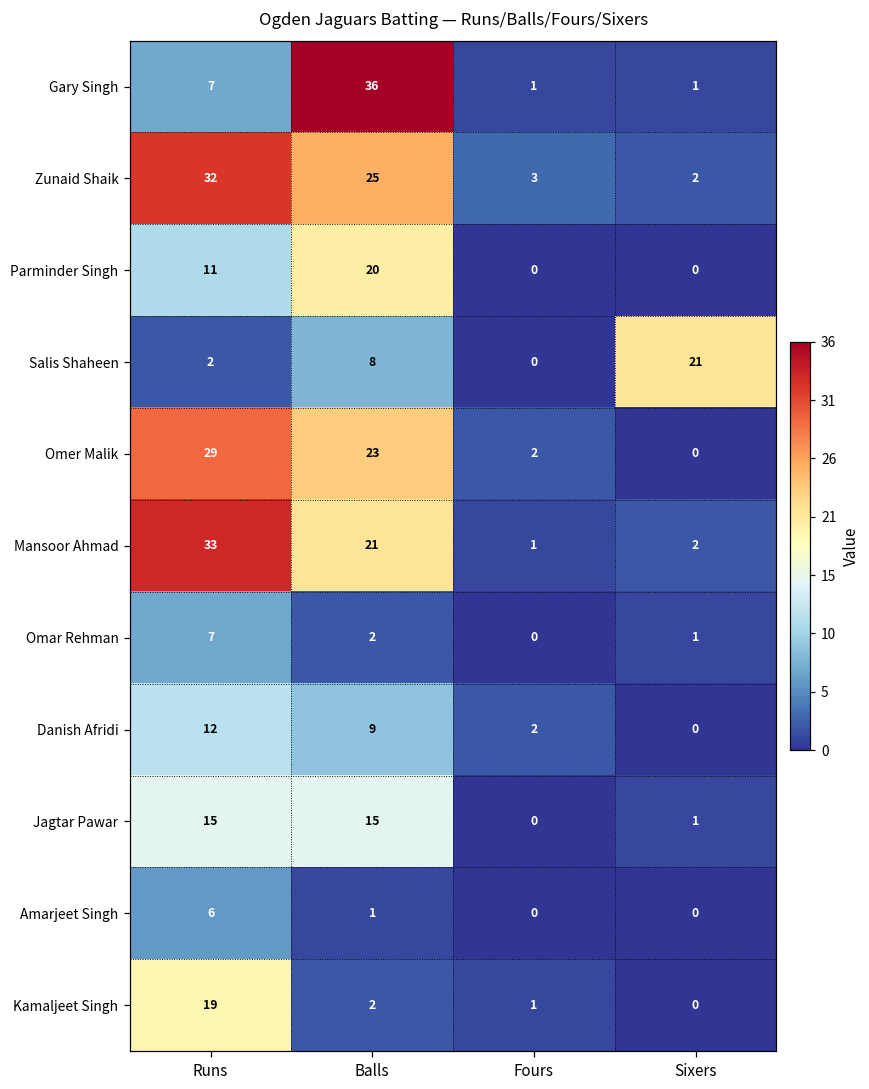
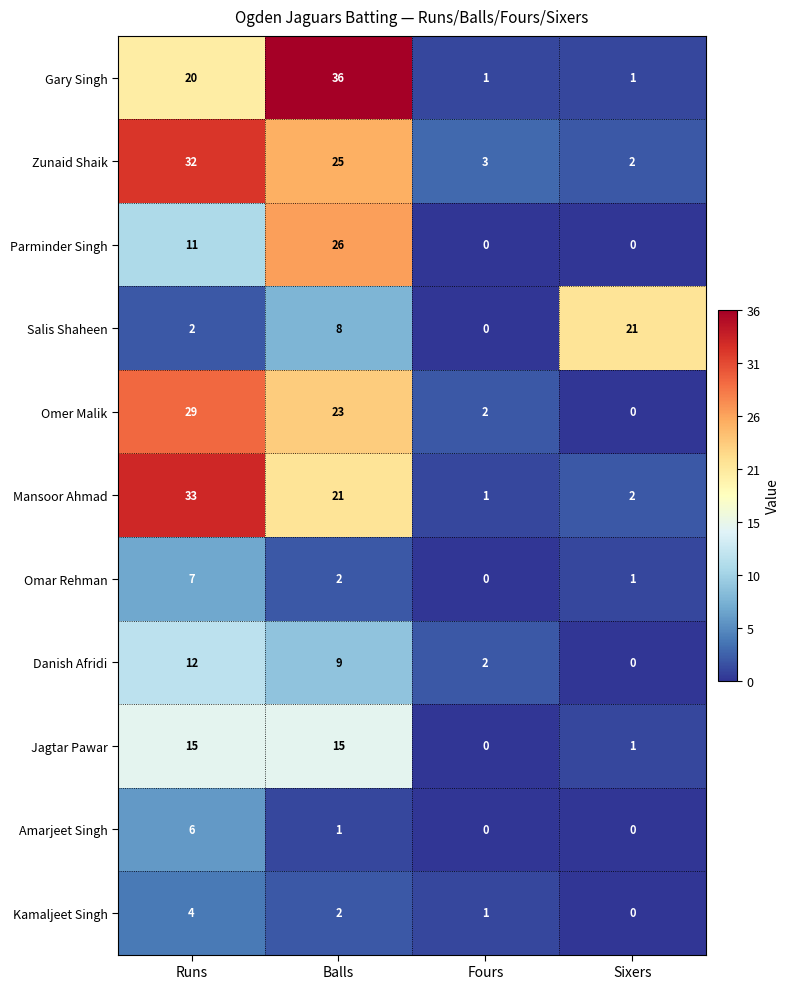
Gary Singh, Runs: 7 -> 20
Parminder Singh, Balls: 20 -> 26
Kamaljeet Singh, Runs: 19 -> 4
